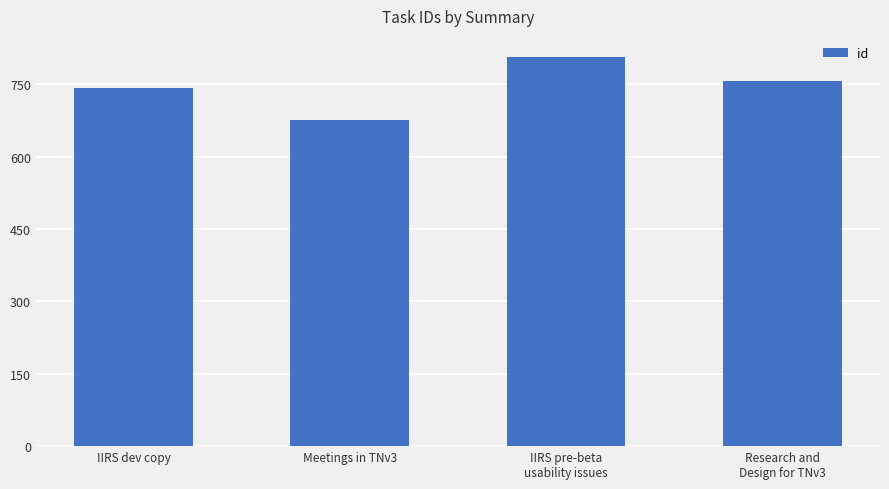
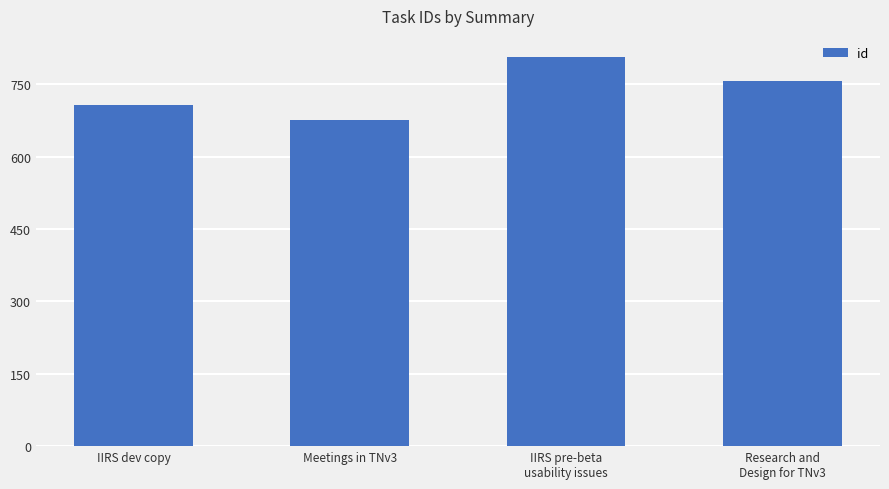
IIRS dev copy: 740 -> 710
